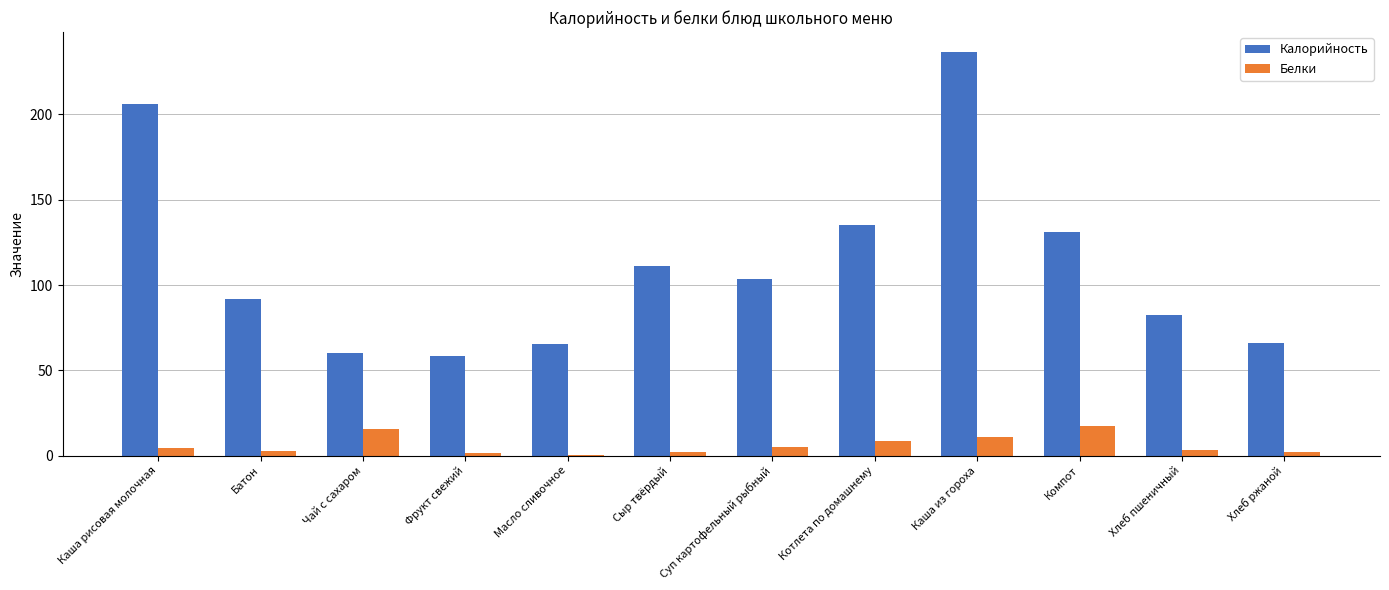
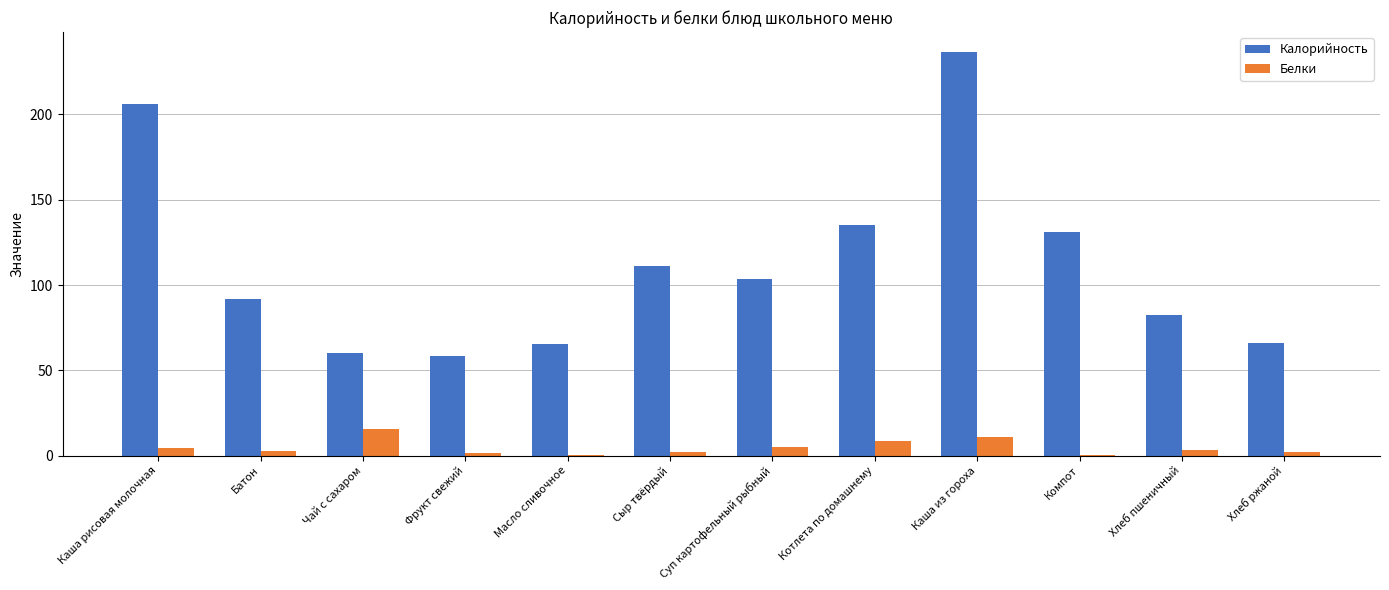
Белки, Компот: 17 -> 1
